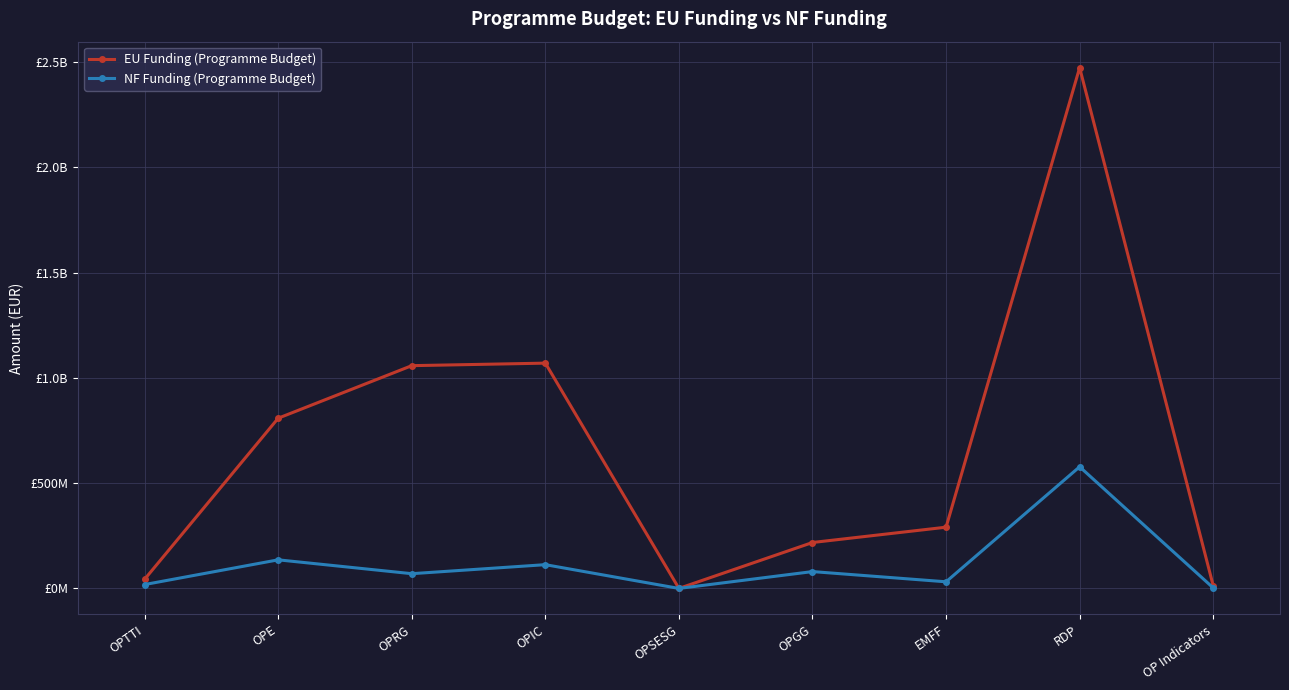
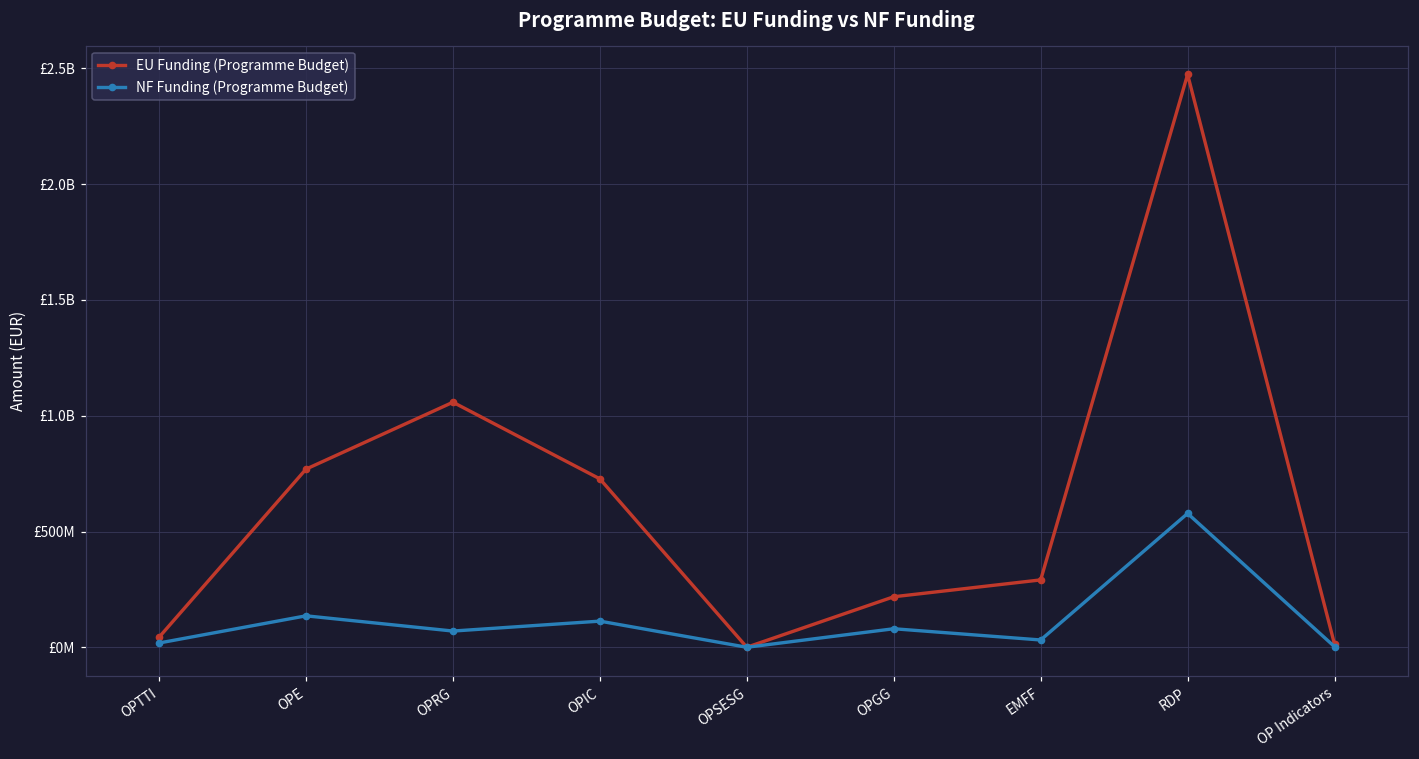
EU Funding (Programme Budget), OPE: £810000000 -> £770000000
EU Funding (Programme Budget), OPIC: £1070000000 -> £730000000
